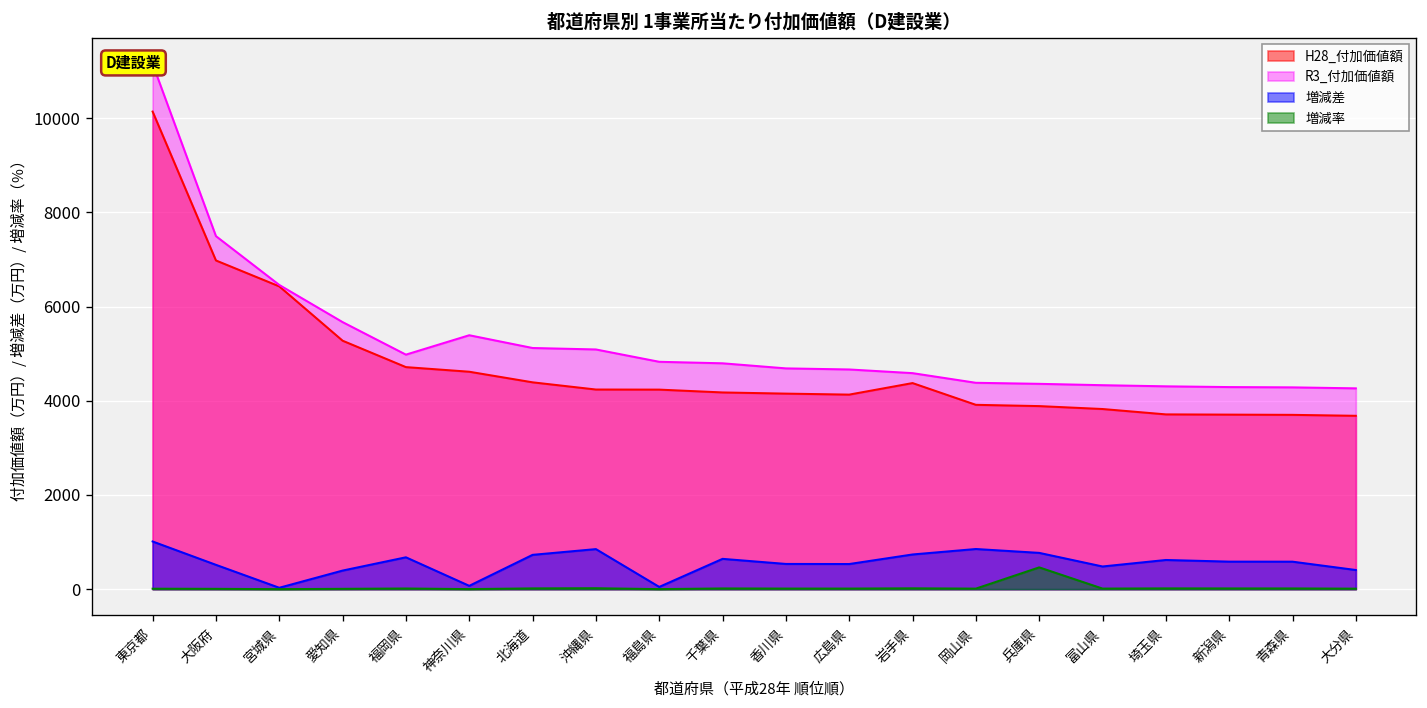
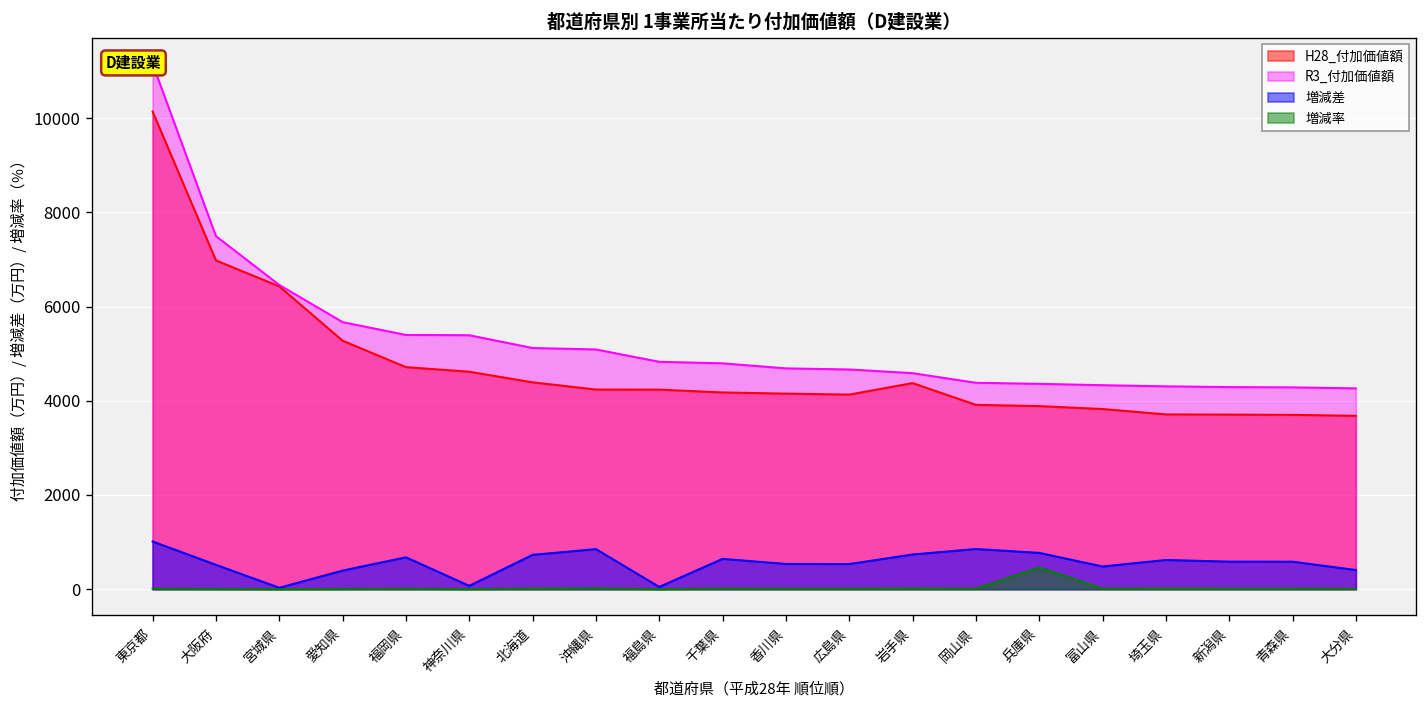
R3_付加価値額, 福岡県: 5000 -> 5400
